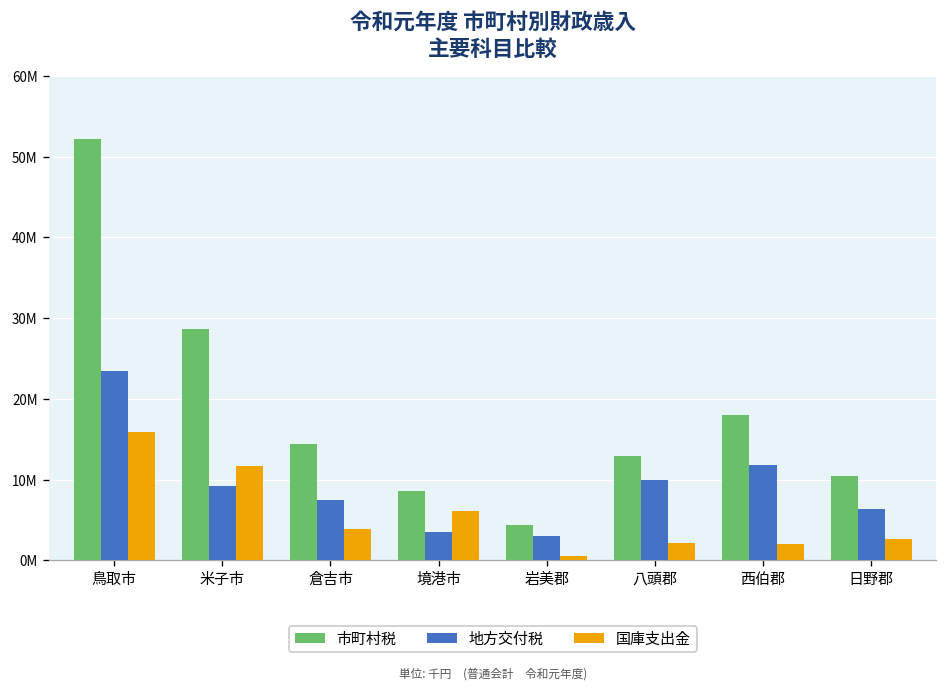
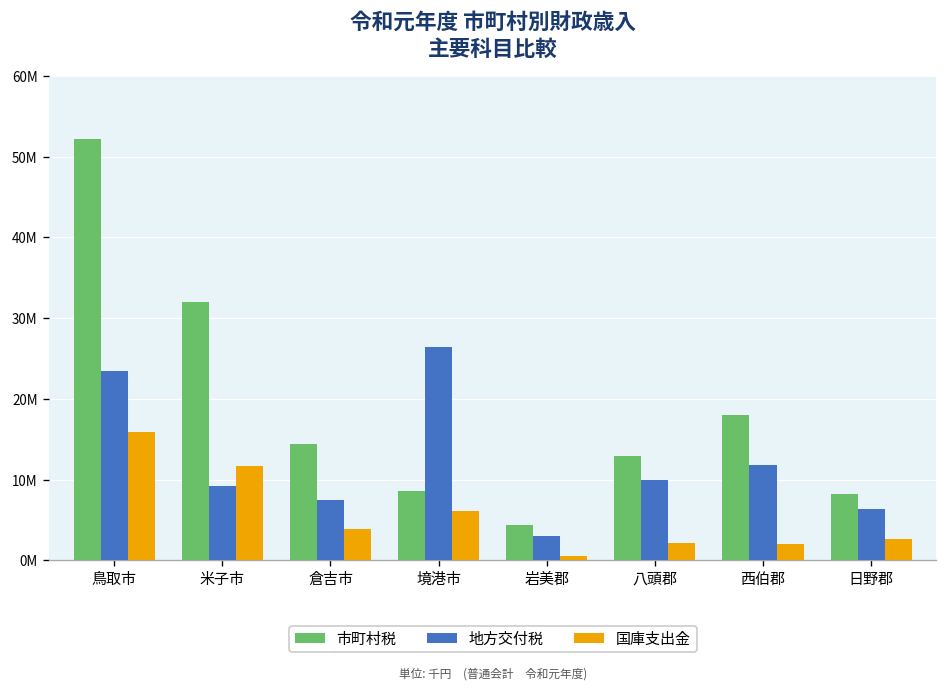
市町村税, 米子市: 29000000 -> 32000000
地方交付税, 境港市: 3000000 -> 26000000
市町村税, 日野郡: 10000000 -> 8000000
